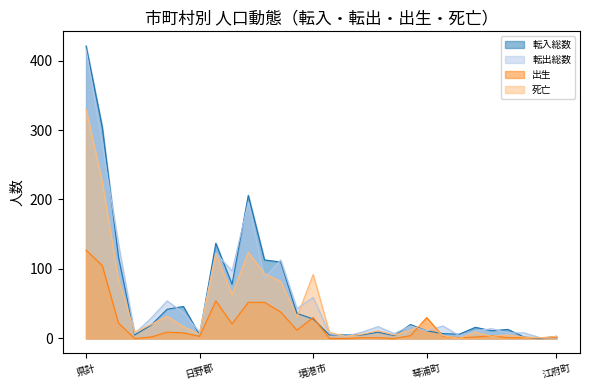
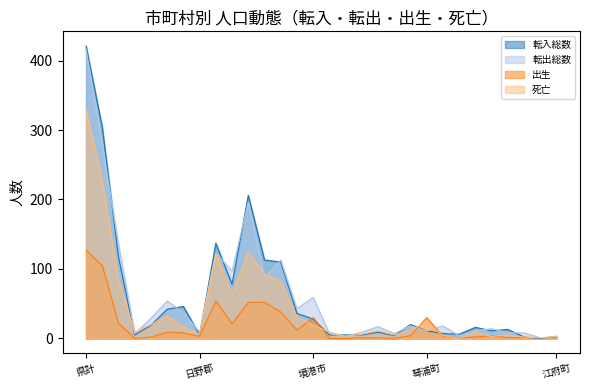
死亡, 境港市: 90 -> 20
